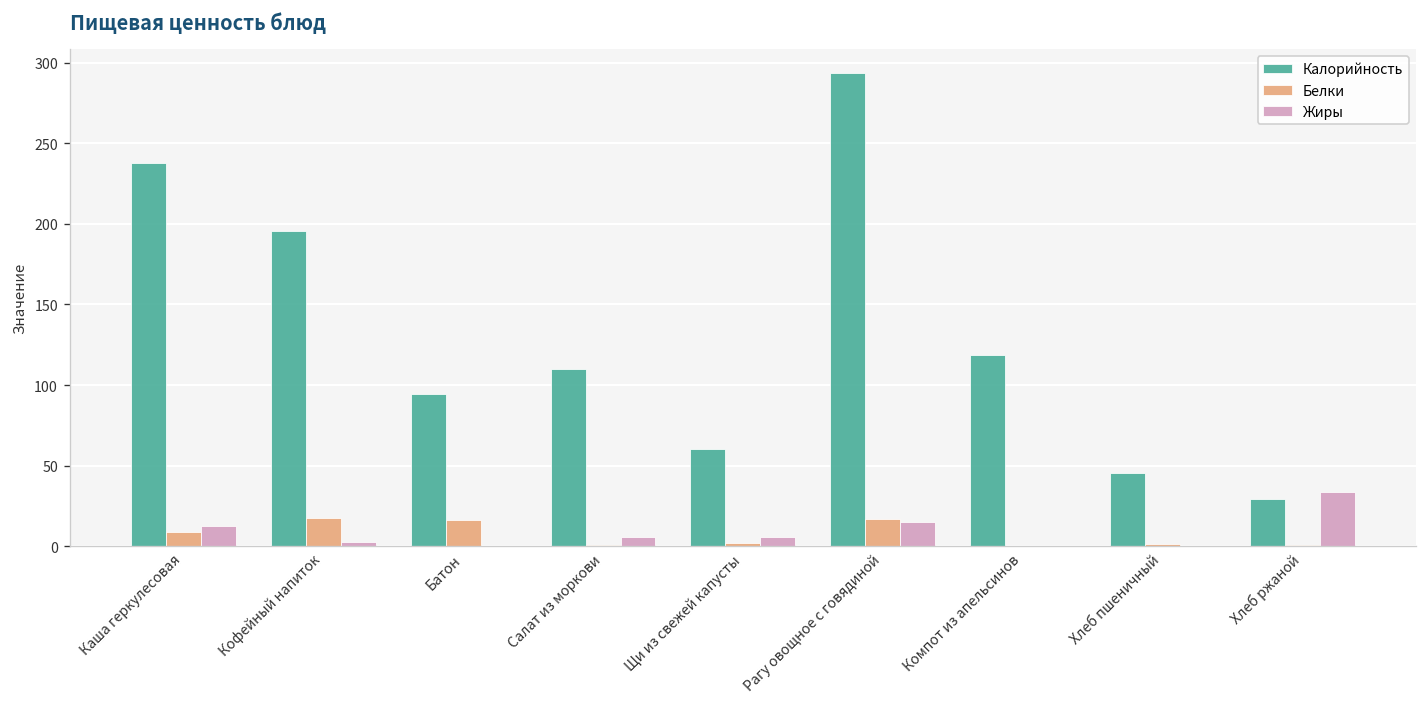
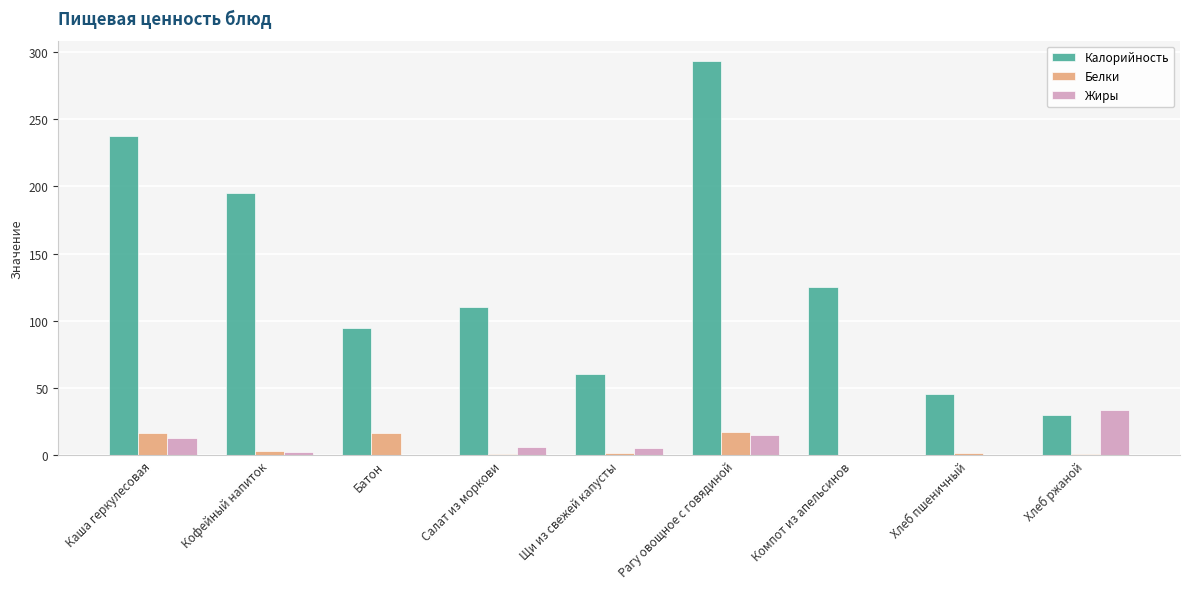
Белки, Каша геркулесовая: 9 -> 17
Белки, Кофейный напиток: 17 -> 3
Калорийность, Компот из апельсинов: 119 -> 125
